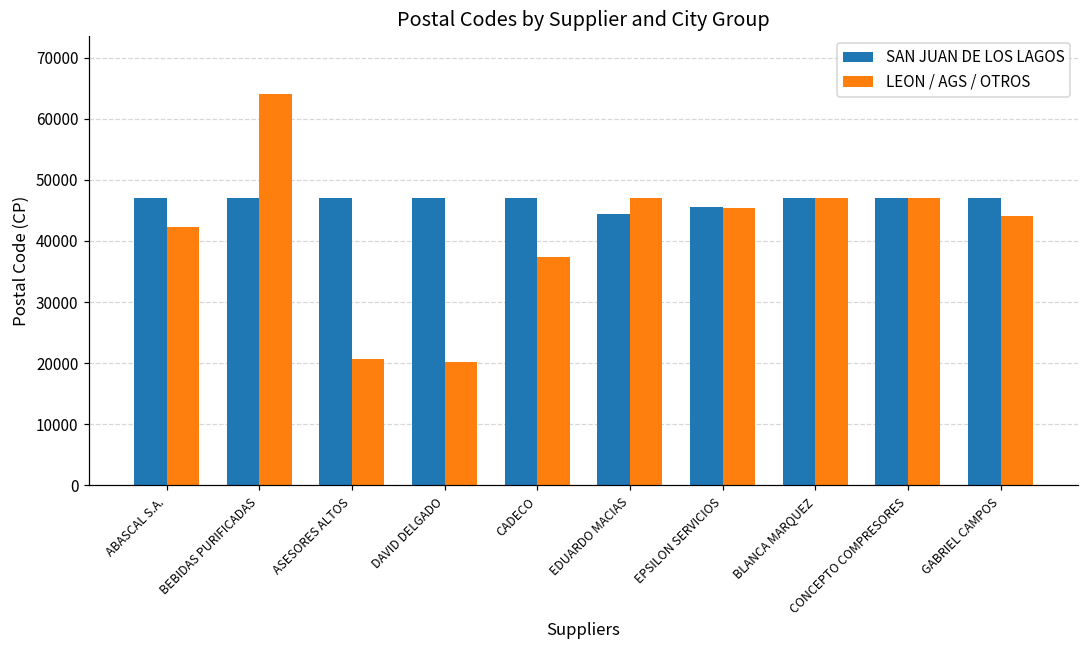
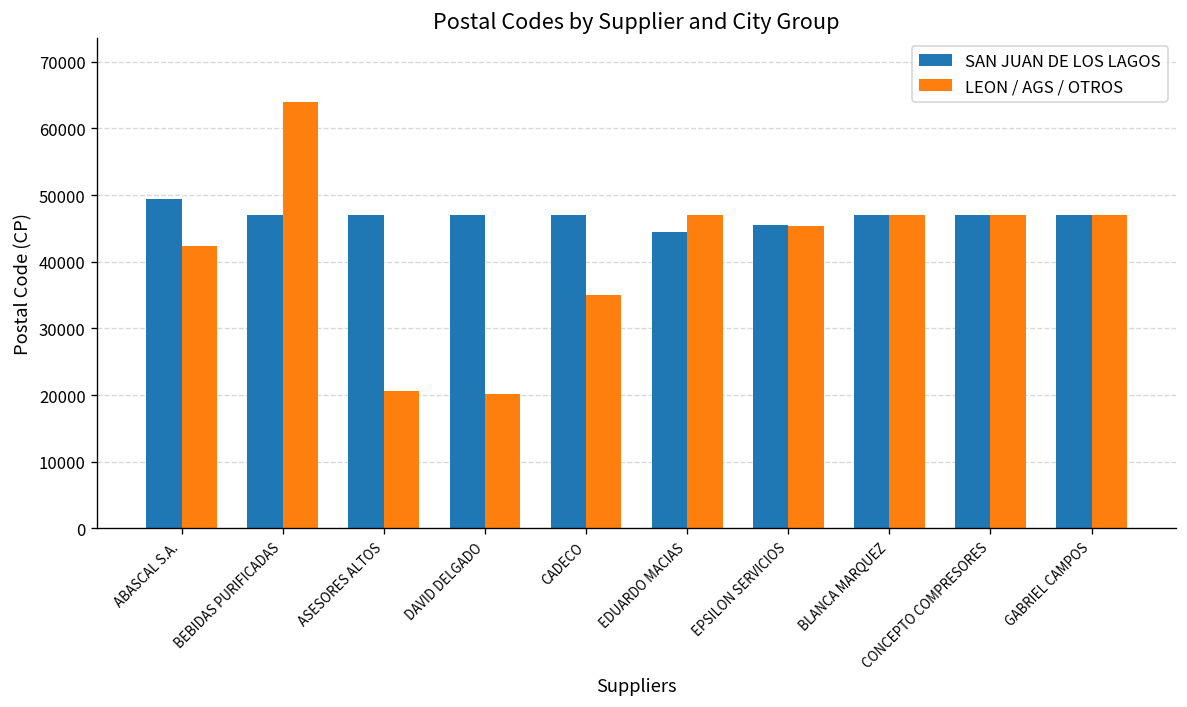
SAN JUAN DE LOS LAGOS, ABASCAL S.A.: 47000 -> 49000
LEON / AGS / OTROS, CADECO: 37000 -> 35000
LEON / AGS / OTROS, GABRIEL CAMPOS: 44000 -> 47000
